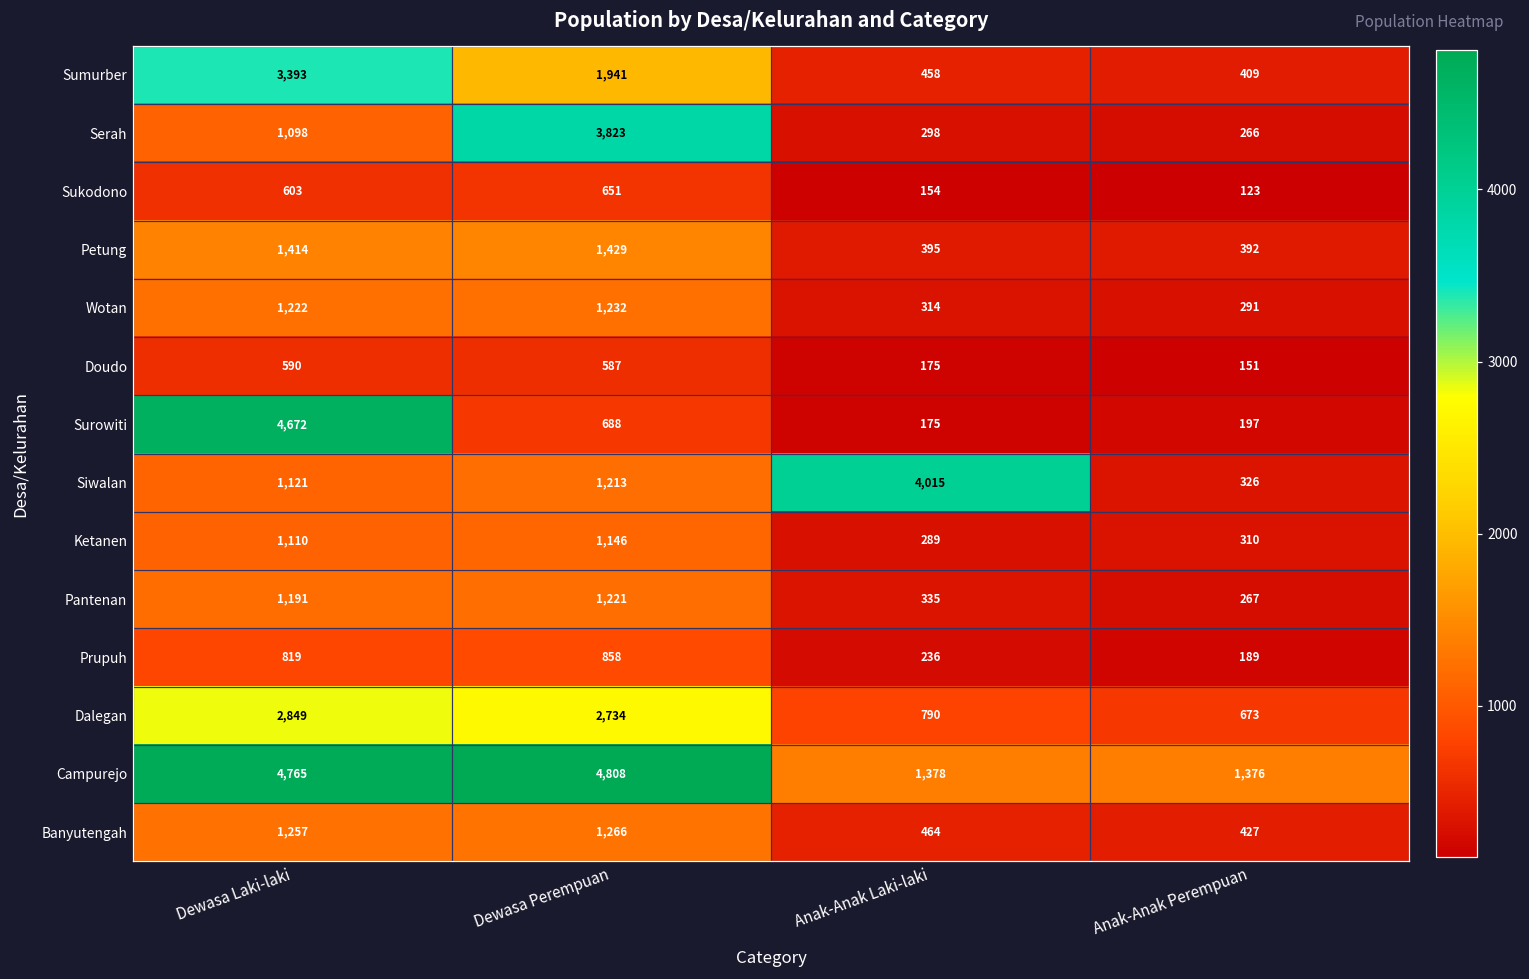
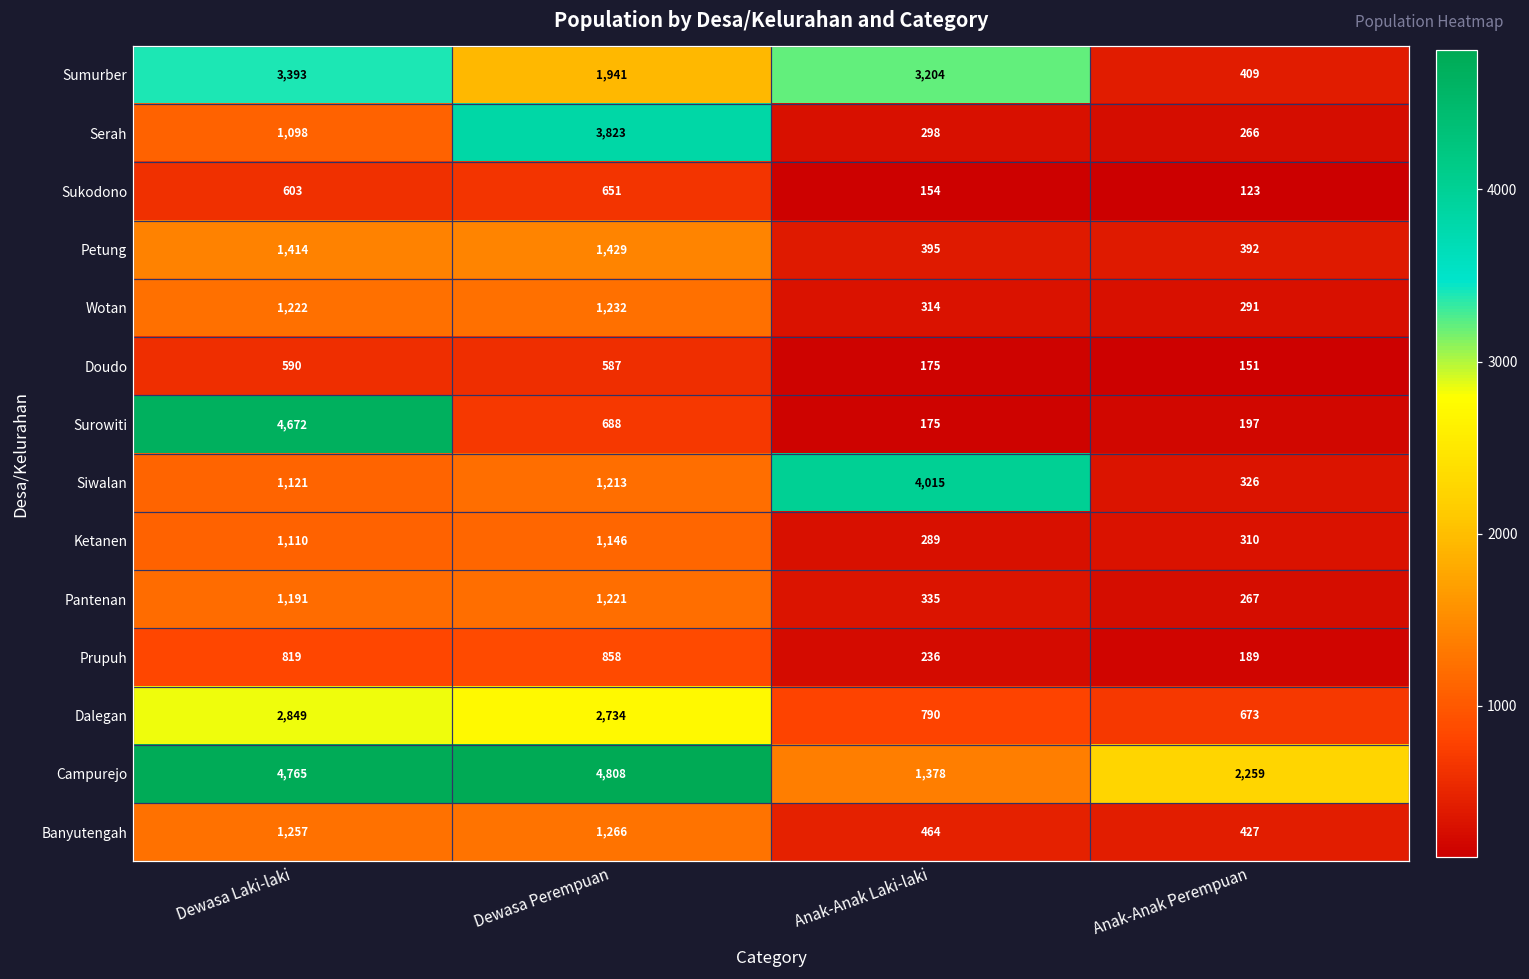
Sumurber, Anak-Anak Laki-laki: 458 -> 3,204
Campurejo, Anak-Anak Perempuan: 1,376 -> 2,259
